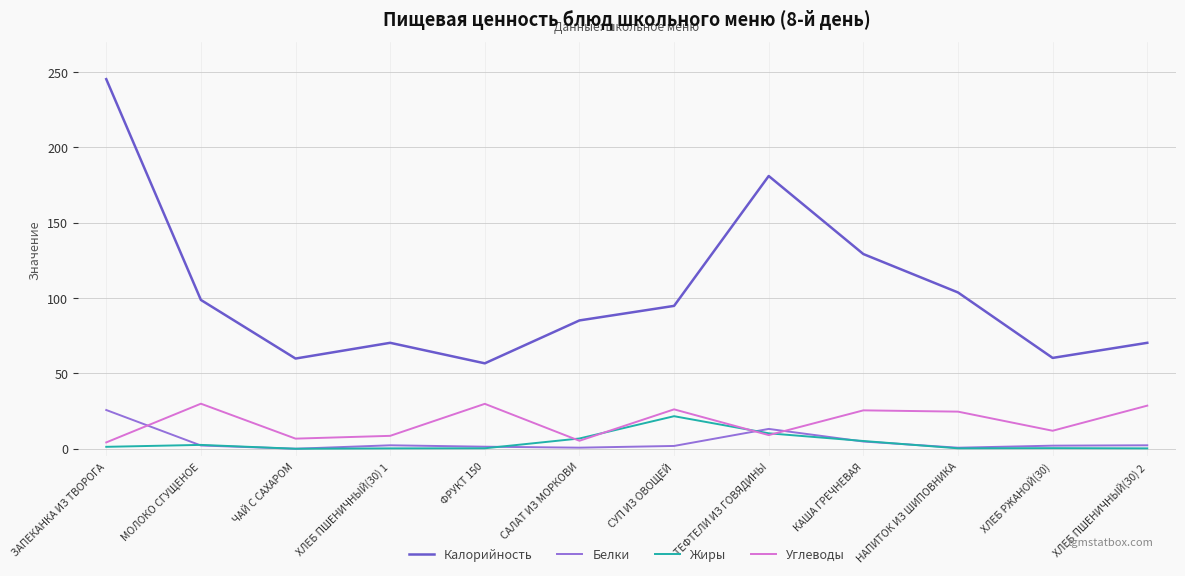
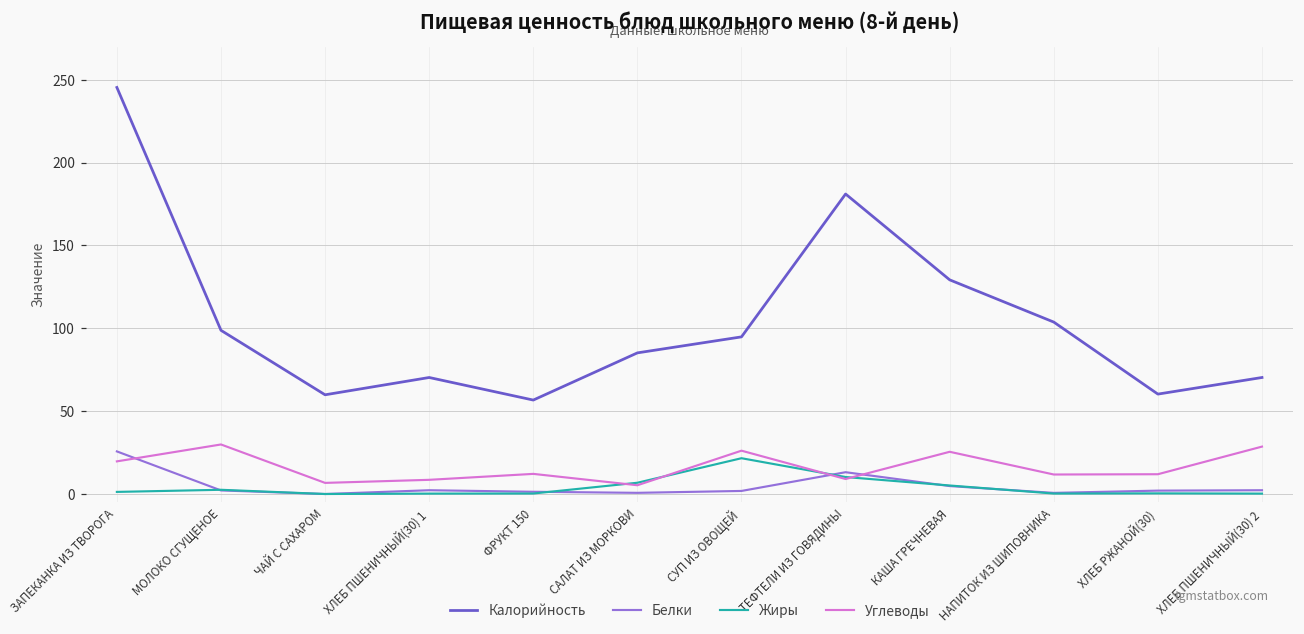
Углеводы, ЗАПЕКАНКА ИЗ ТВОРОГА: 4 -> 20
Углеводы, ФРУКТ 150: 30 -> 12
Углеводы, НАПИТОК ИЗ ШИПОВНИКА: 25 -> 12
